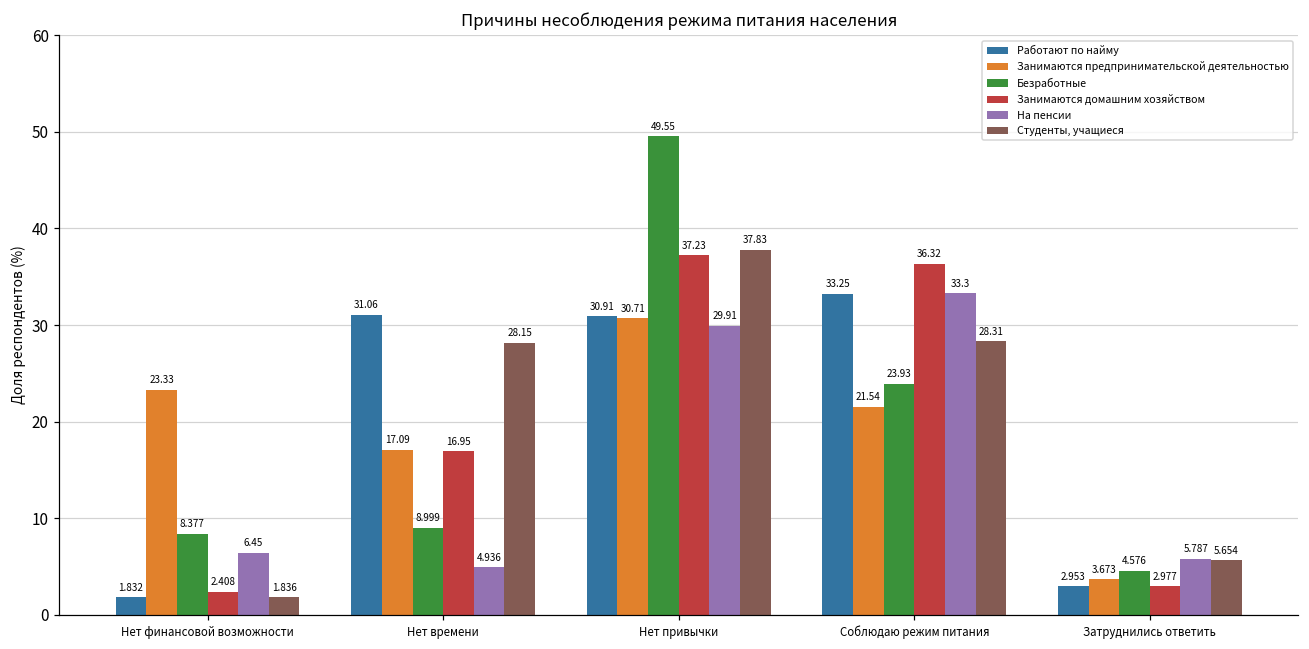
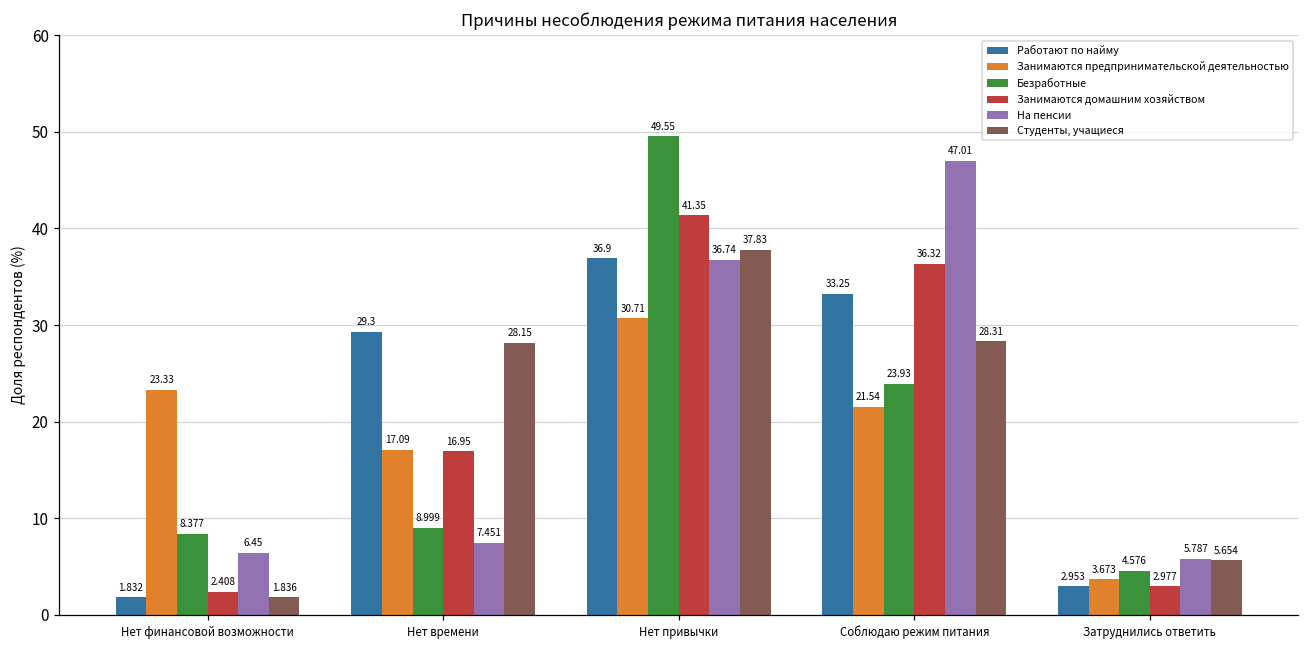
Работают по найму, Нет времени: 31.06 -> 29.3
На пенсии, Нет времени: 4.936 -> 7.451
Работают по найму, Нет привычки: 30.91 -> 36.9
Занимаются домашним хозяйством, Нет привычки: 37.23 -> 41.35
На пенсии, Нет привычки: 29.91 -> 36.74
На пенсии, Соблюдаю режим питания: 33.3 -> 47.01
